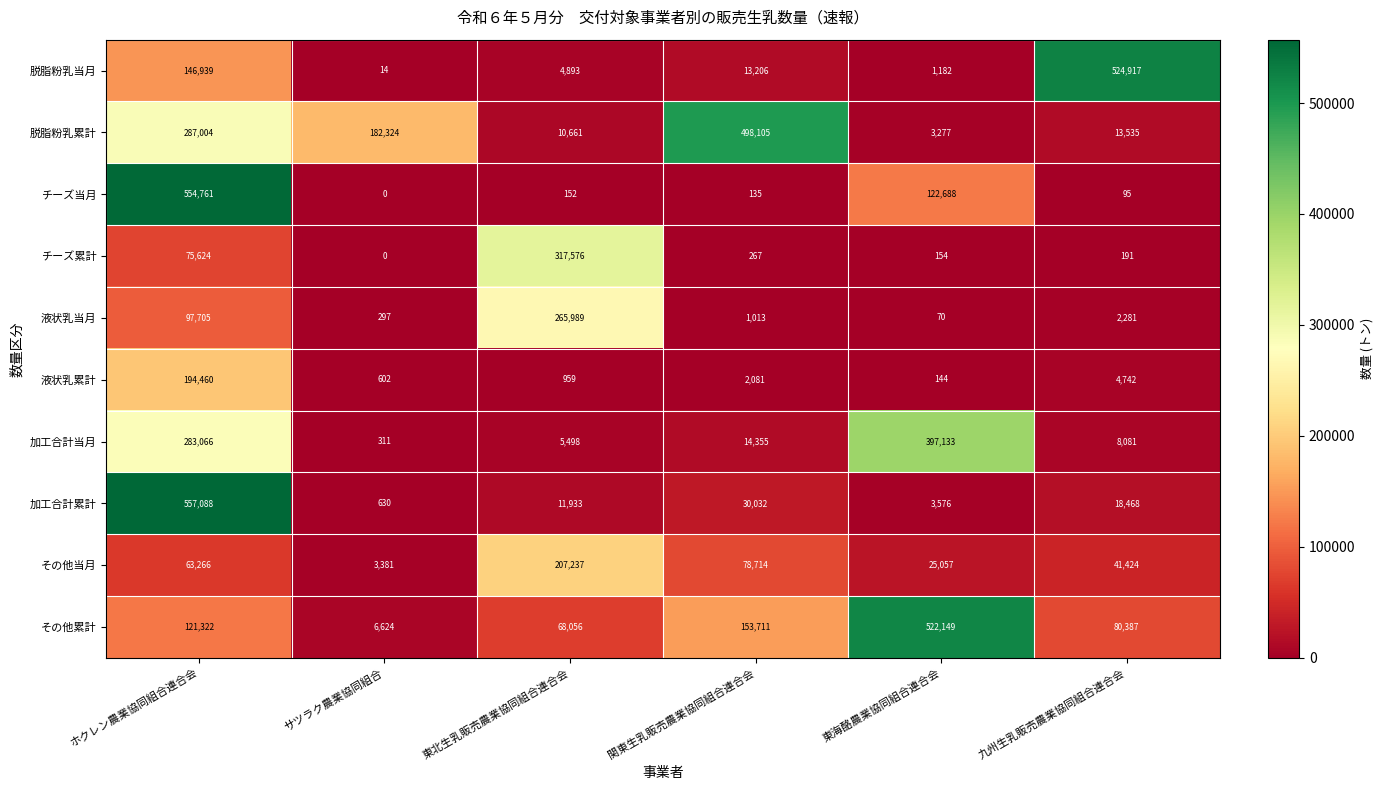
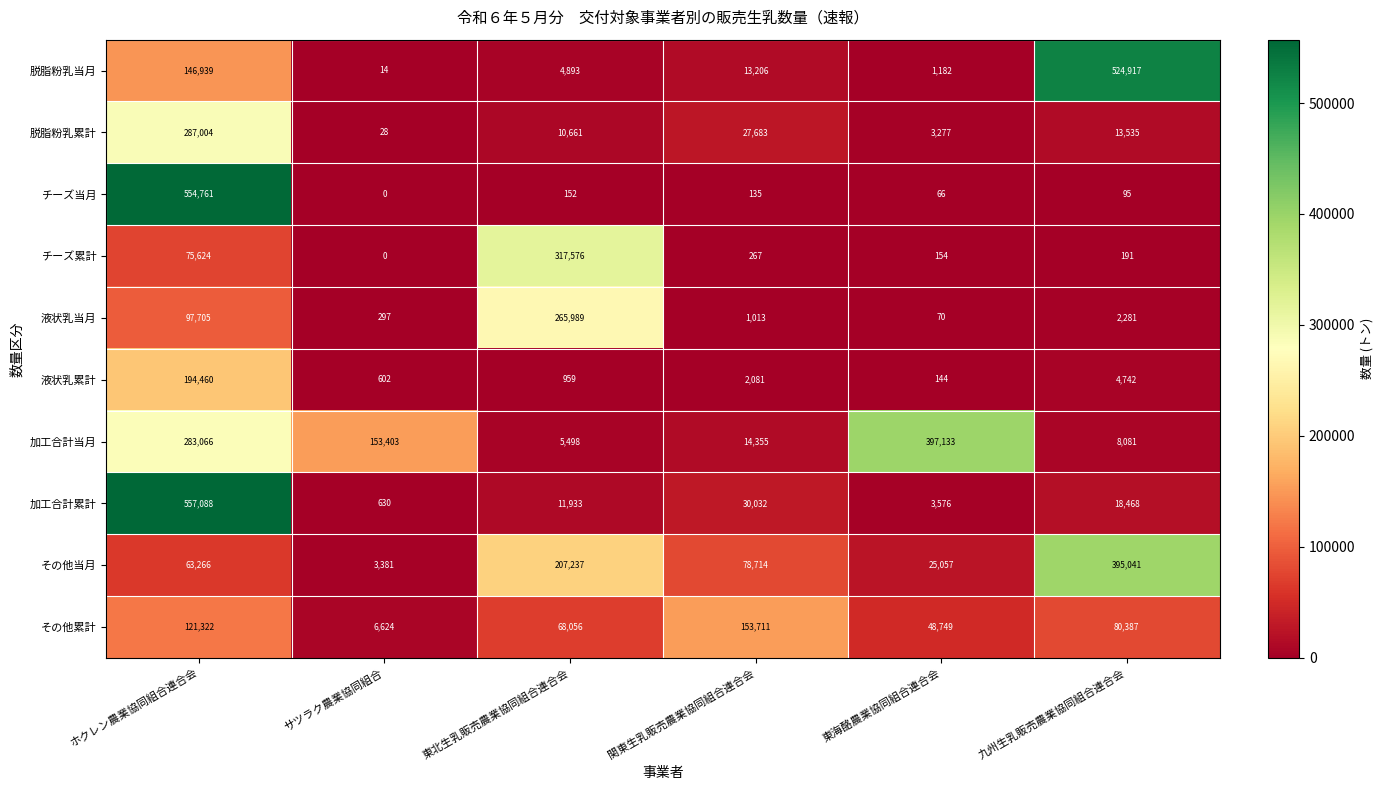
脱脂粉乳累計, サツラク農業協同組合: 182,324 -> 28
脱脂粉乳累計, 関東生乳販売農業協同組合連合会: 498,105 -> 27,683
チーズ当月, 東海酪農業協同組合連合会: 122,688 -> 66
加工合計当月, サツラク農業協同組合: 311 -> 153,403
その他当月, 九州生乳販売農業協同組合連合会: 41,424 -> 395,041
その他累計, 東海酪農業協同組合連合会: 522,149 -> 48,749
